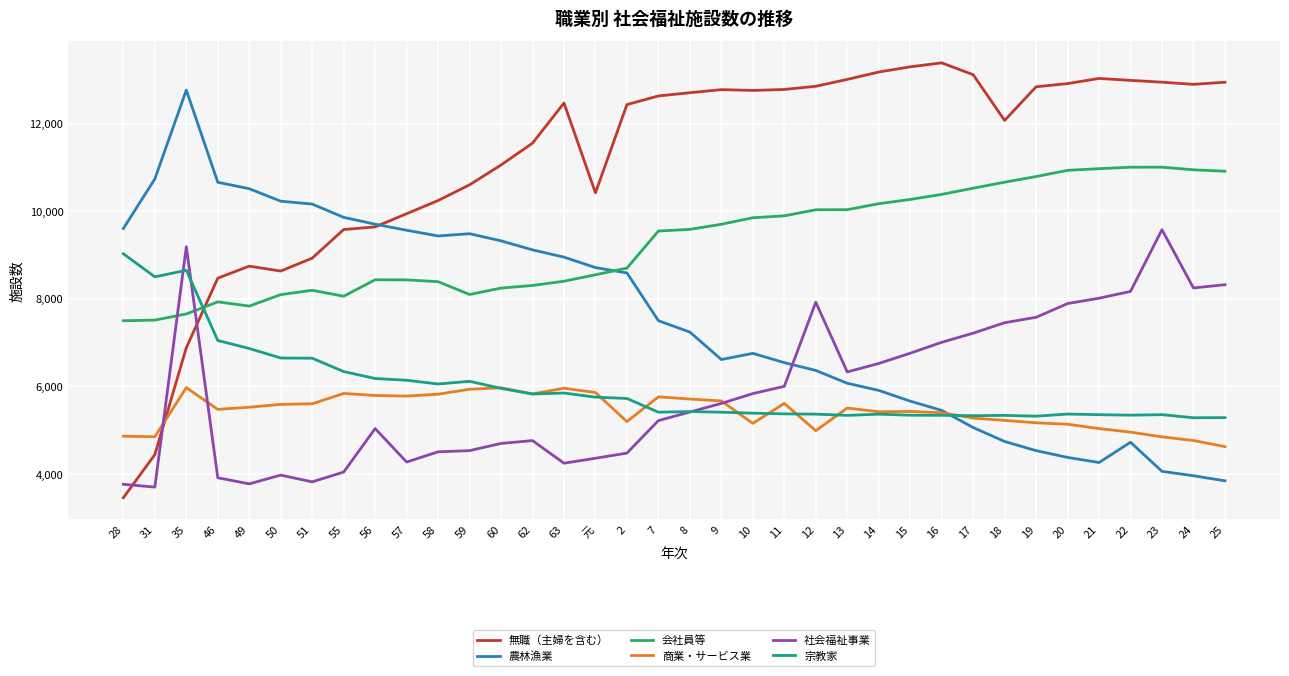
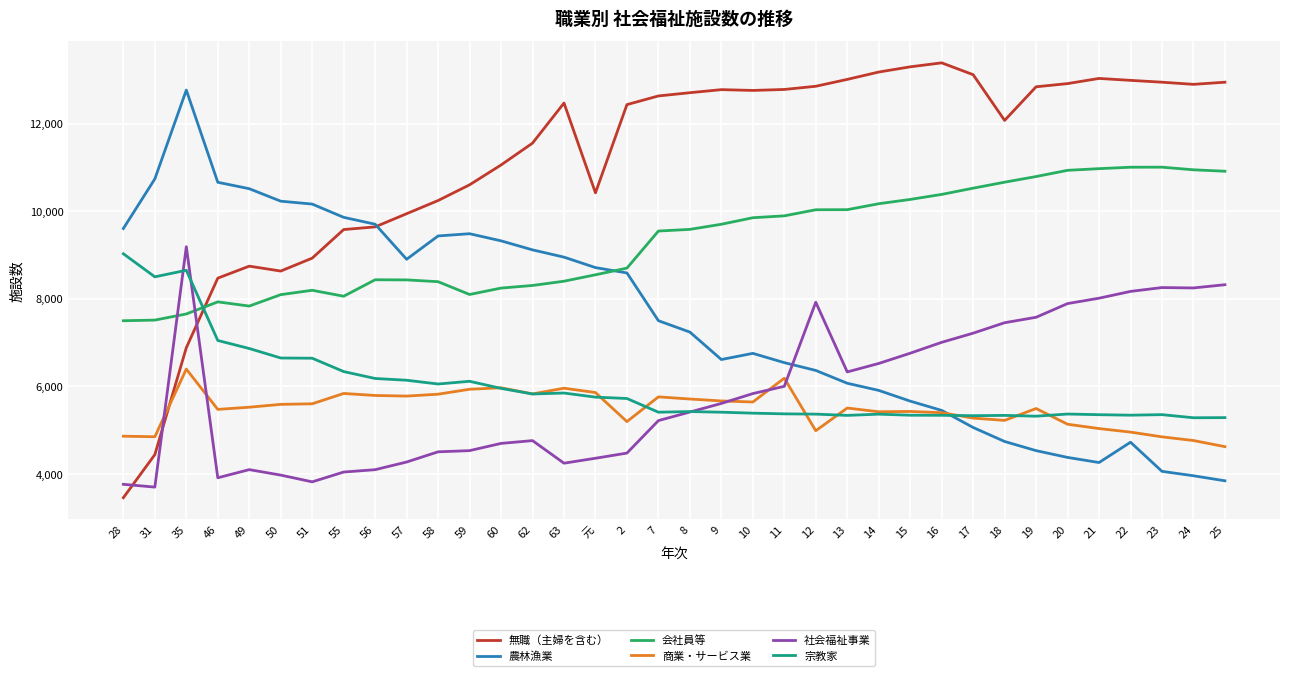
商業・サービス業, 35: 6,000 -> 6,400
社会福祉事業, 49: 3,800 -> 4,100
社会福祉事業, 56: 5,000 -> 4,100
農林漁業, 57: 9,600 -> 8,900
商業・サービス業, 10: 5,200 -> 5,600
商業・サービス業, 11: 5,600 -> 6,200
商業・サービス業, 19: 5,200 -> 5,500
社会福祉事業, 23: 9,600 -> 8,300
